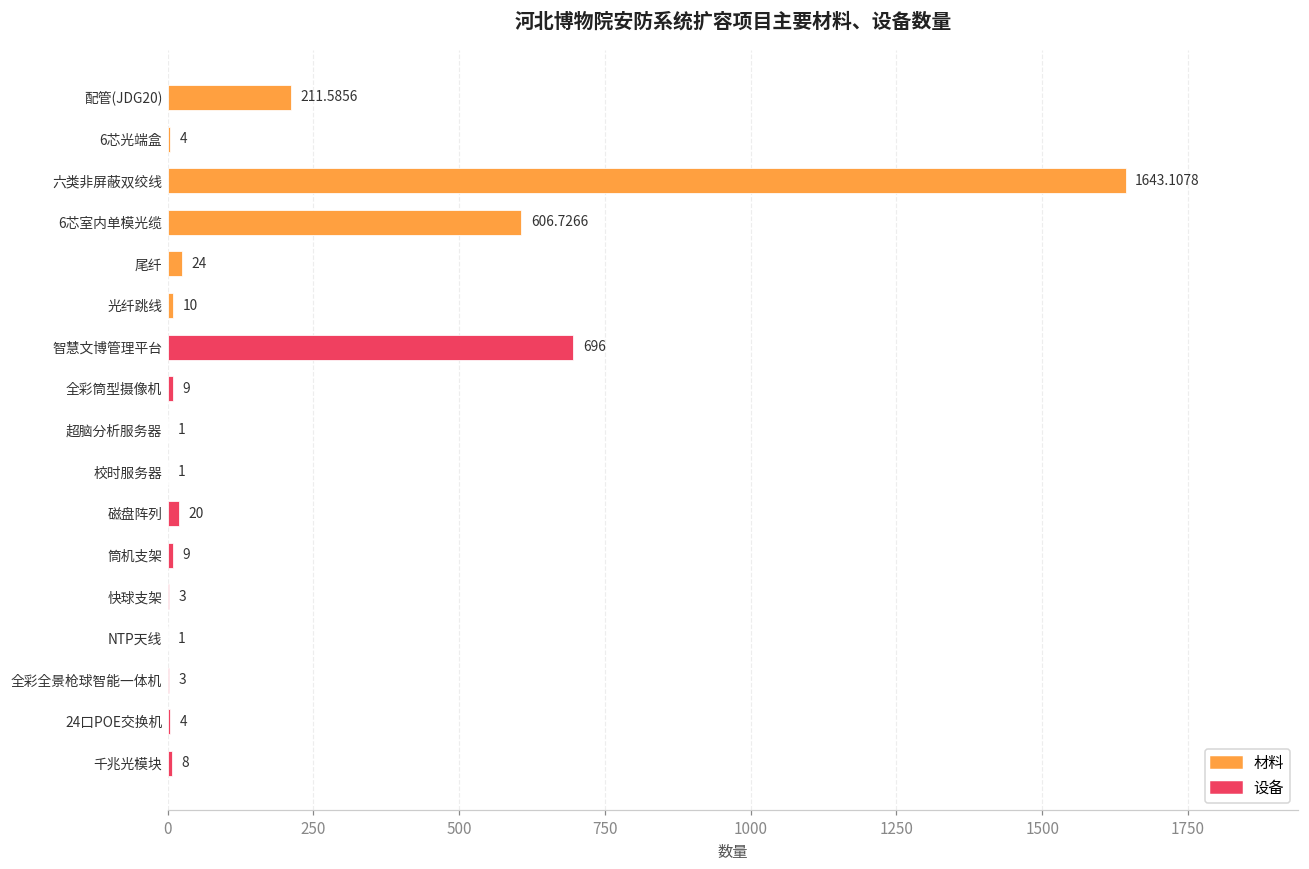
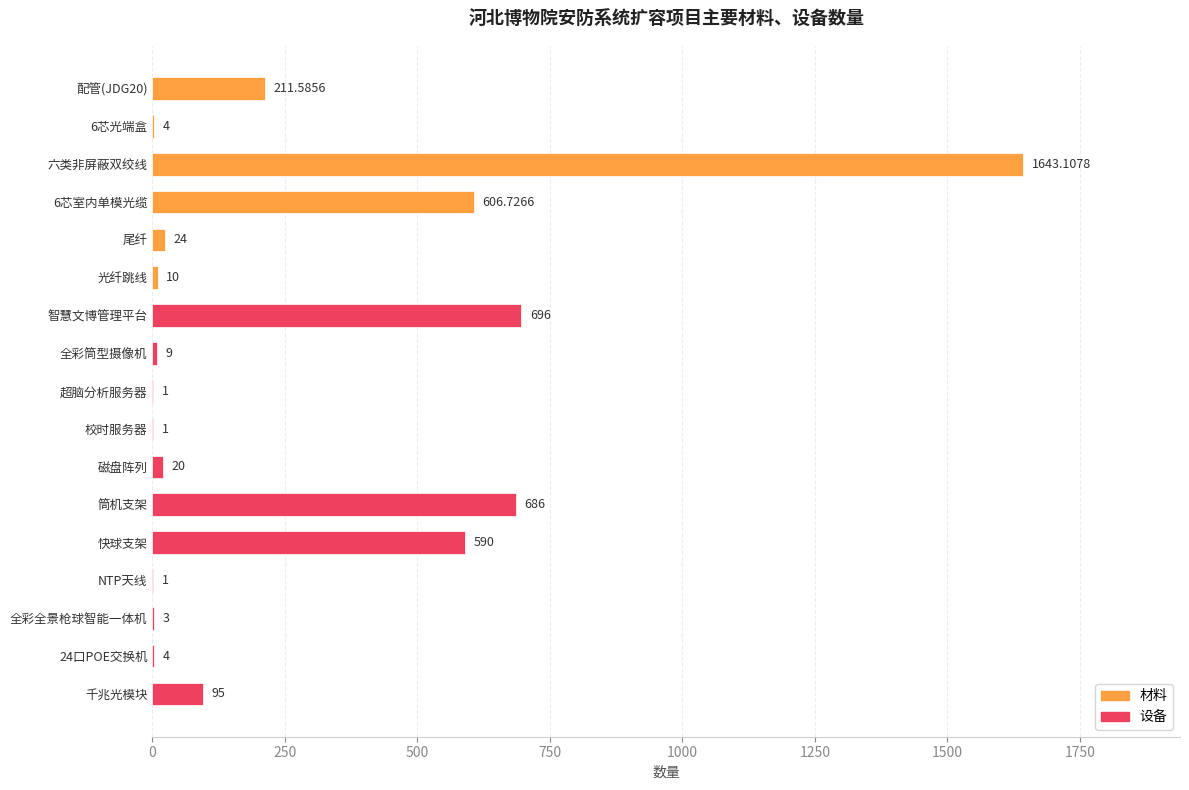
筒机支架: 9 -> 686
快球支架: 3 -> 590
千兆光模块: 8 -> 95
